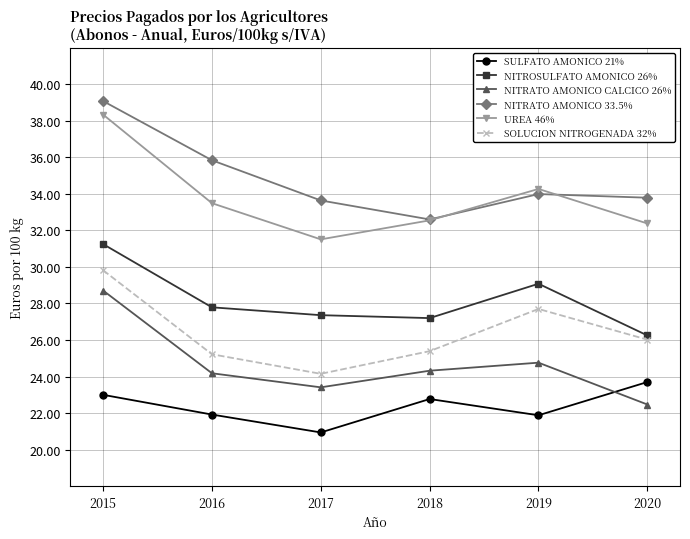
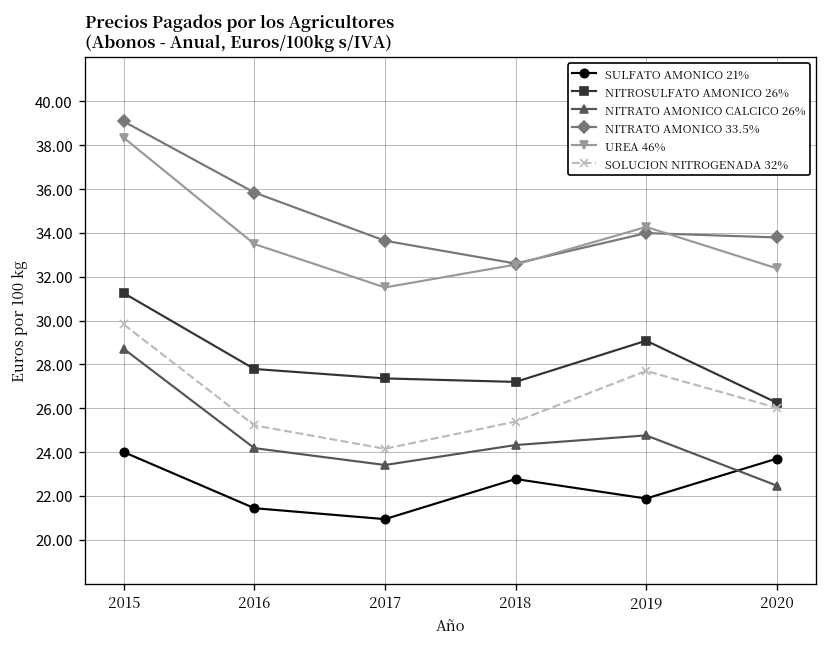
SULFATO AMONICO 21%, 2015: 23 -> 24
SULFATO AMONICO 21%, 2016: 21.9 -> 21.4
